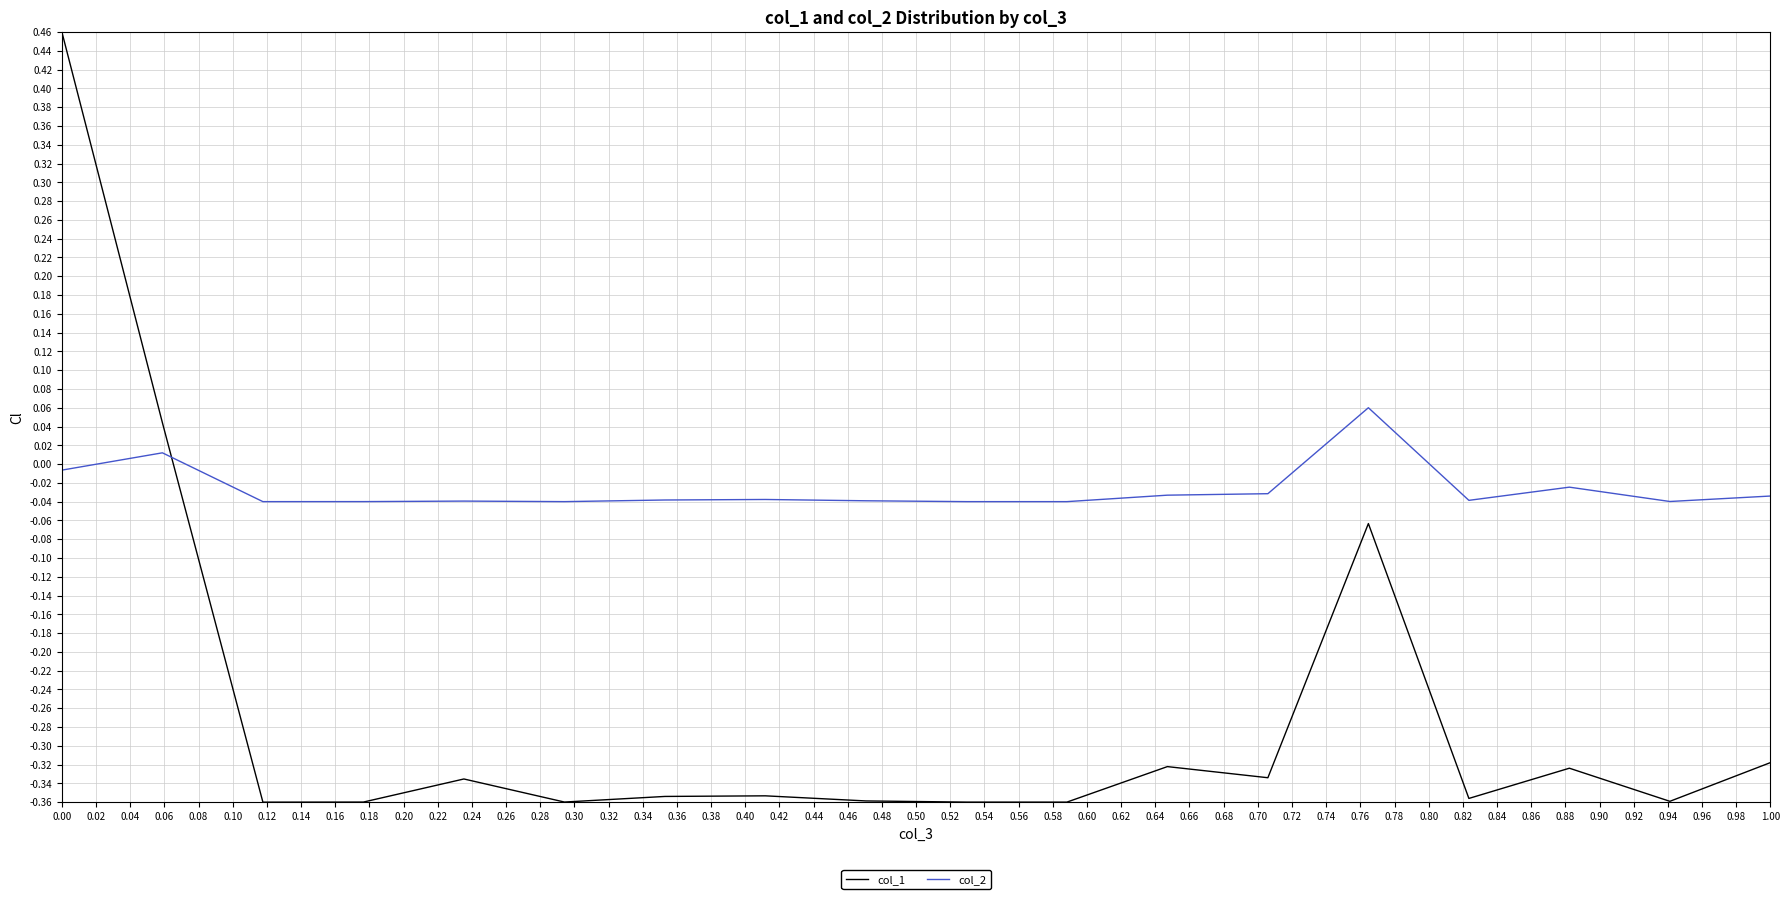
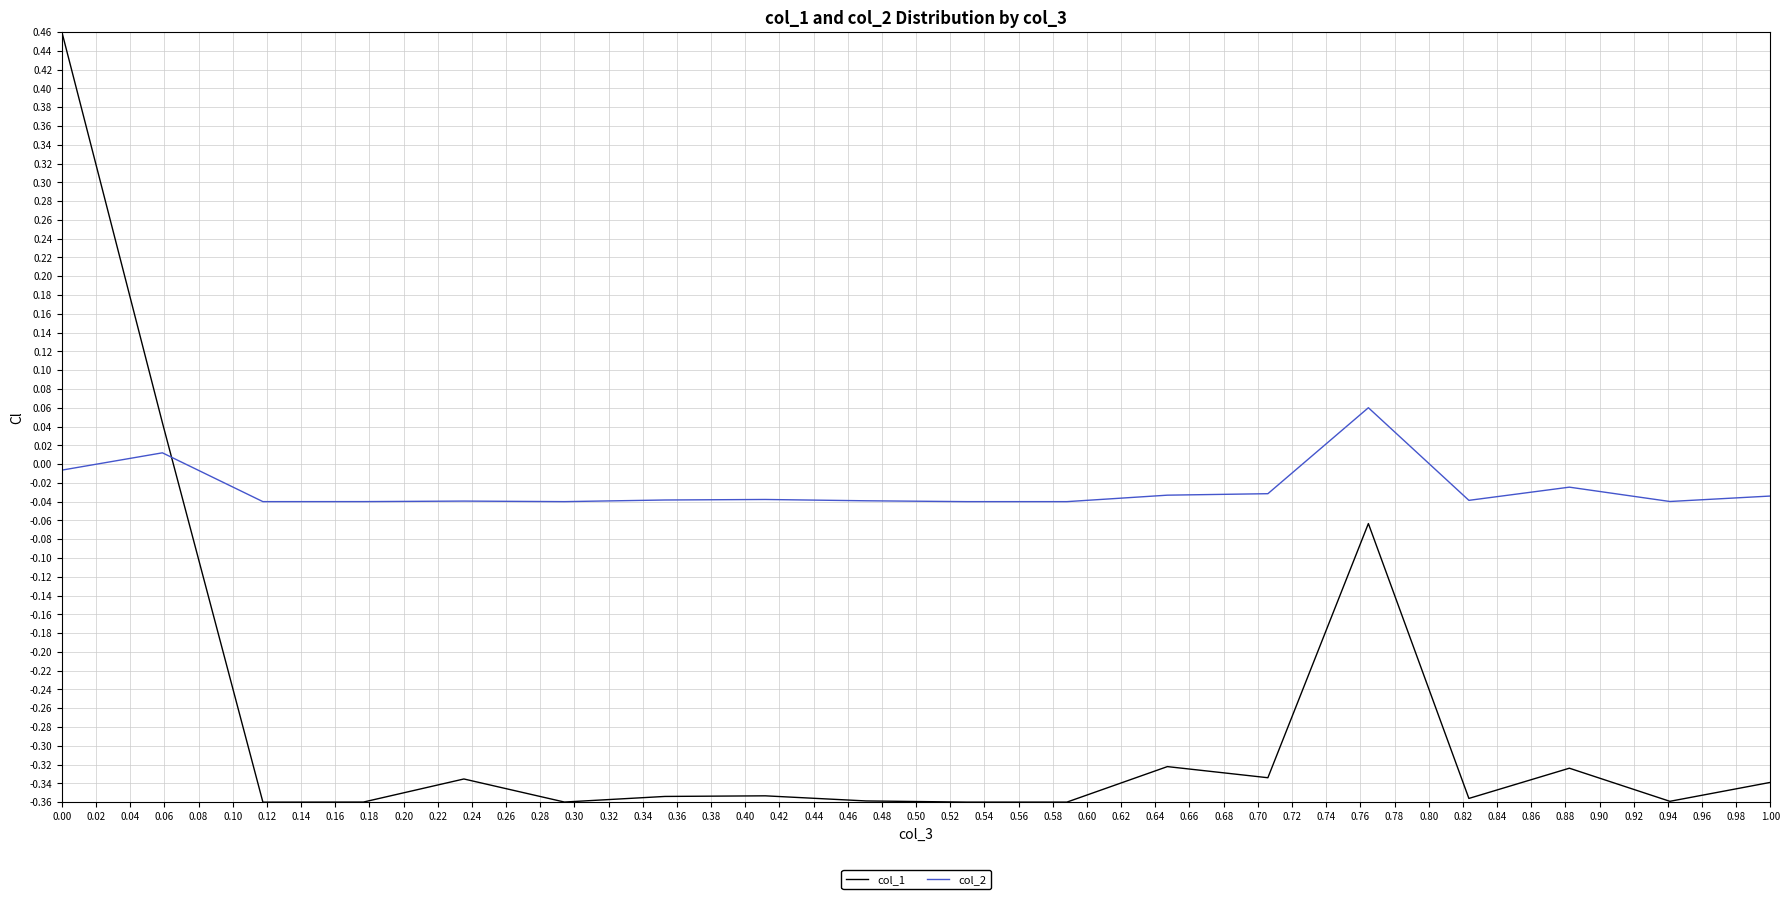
col_1, 1.00: -0.32 -> -0.34
